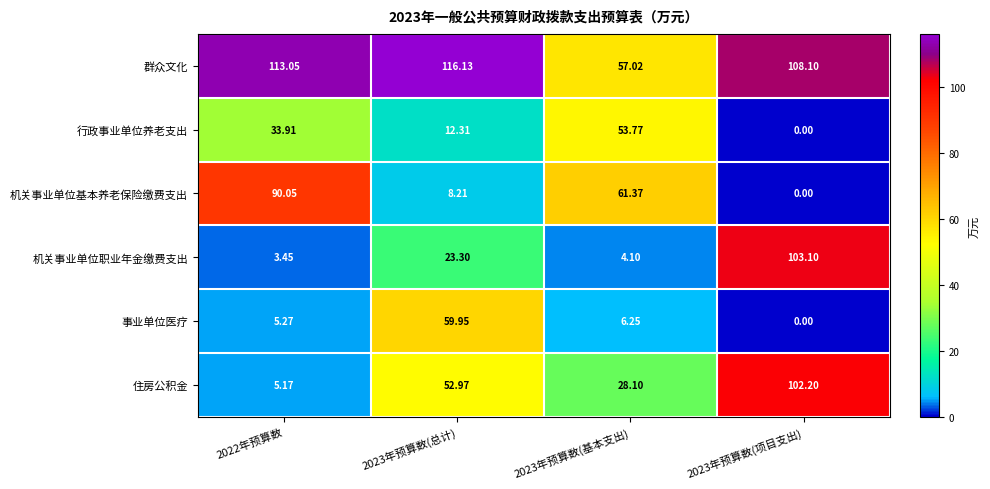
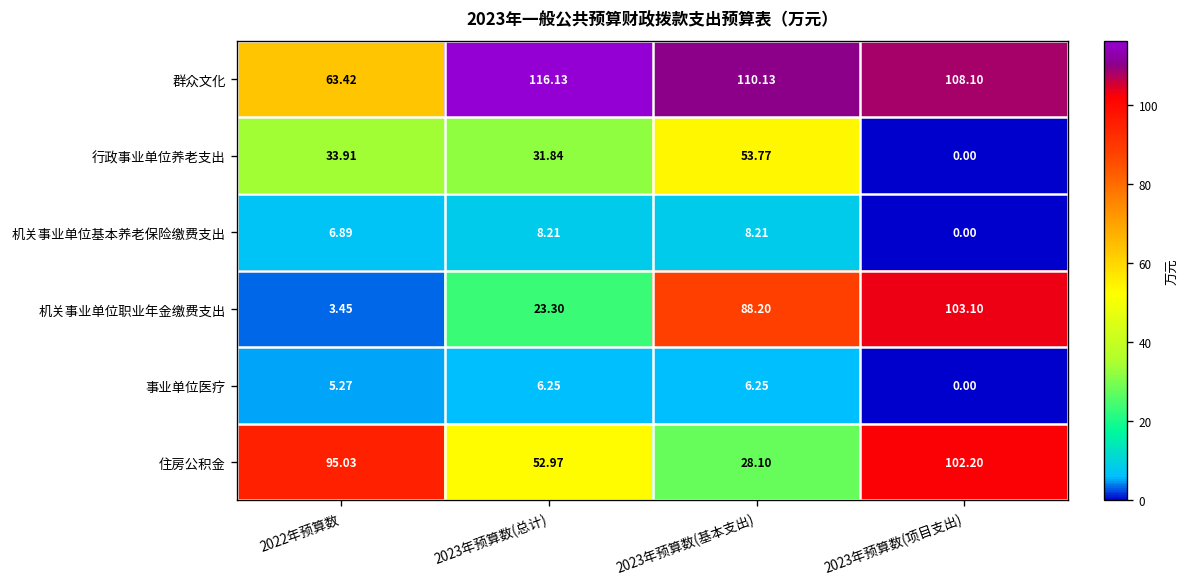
群众文化, 2022年预算数: 113.05 -> 63.42
群众文化, 2023年预算数(基本支出): 57.02 -> 110.13
行政事业单位养老支出, 2023年预算数(总计): 12.31 -> 31.84
机关事业单位基本养老保险缴费支出, 2022年预算数: 90.05 -> 6.89
机关事业单位基本养老保险缴费支出, 2023年预算数(基本支出): 61.37 -> 8.21
机关事业单位职业年金缴费支出, 2023年预算数(基本支出): 4.10 -> 88.20
事业单位医疗, 2023年预算数(总计): 59.95 -> 6.25
住房公积金, 2022年预算数: 5.17 -> 95.03
